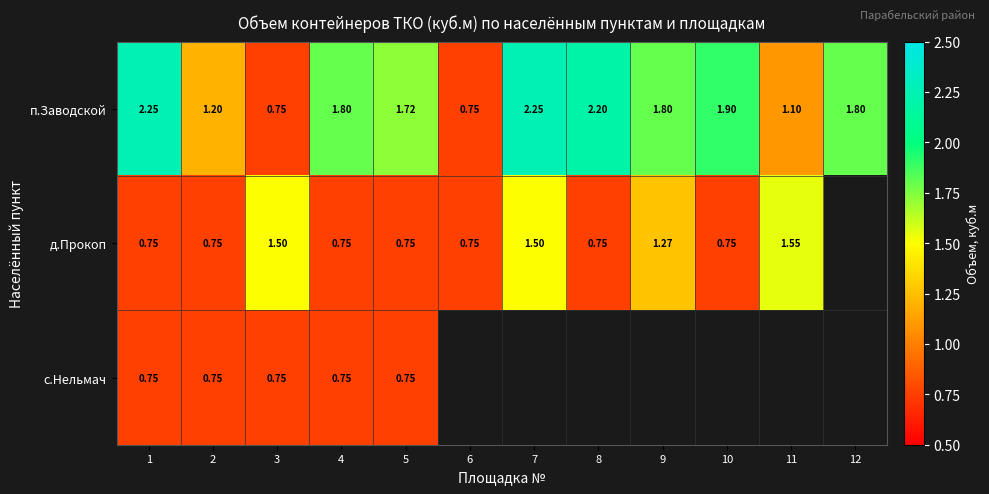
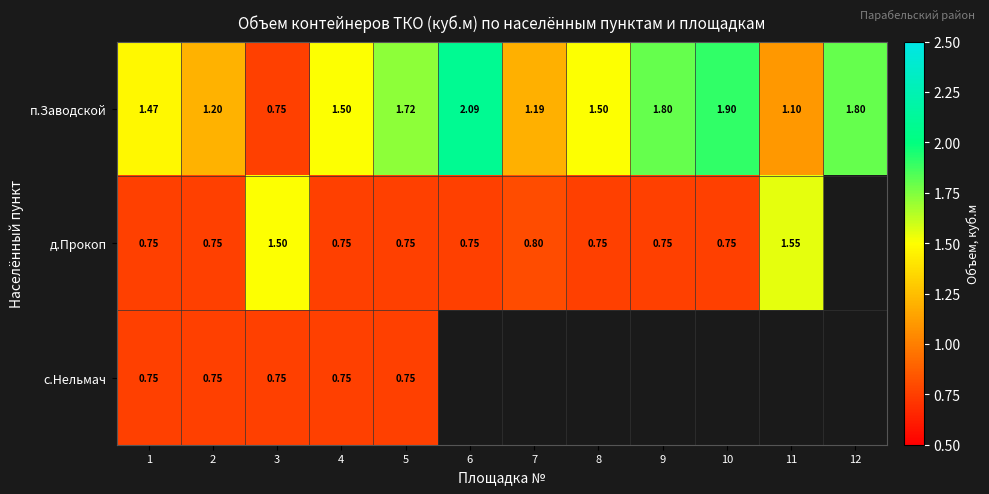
п.Заводской, 1: 2.25 -> 1.47
п.Заводской, 4: 1.80 -> 1.50
п.Заводской, 6: 0.75 -> 2.09
п.Заводской, 7: 2.25 -> 1.19
п.Заводской, 8: 2.20 -> 1.50
д.Прокоп, 7: 1.50 -> 0.80
д.Прокоп, 9: 1.27 -> 0.75
